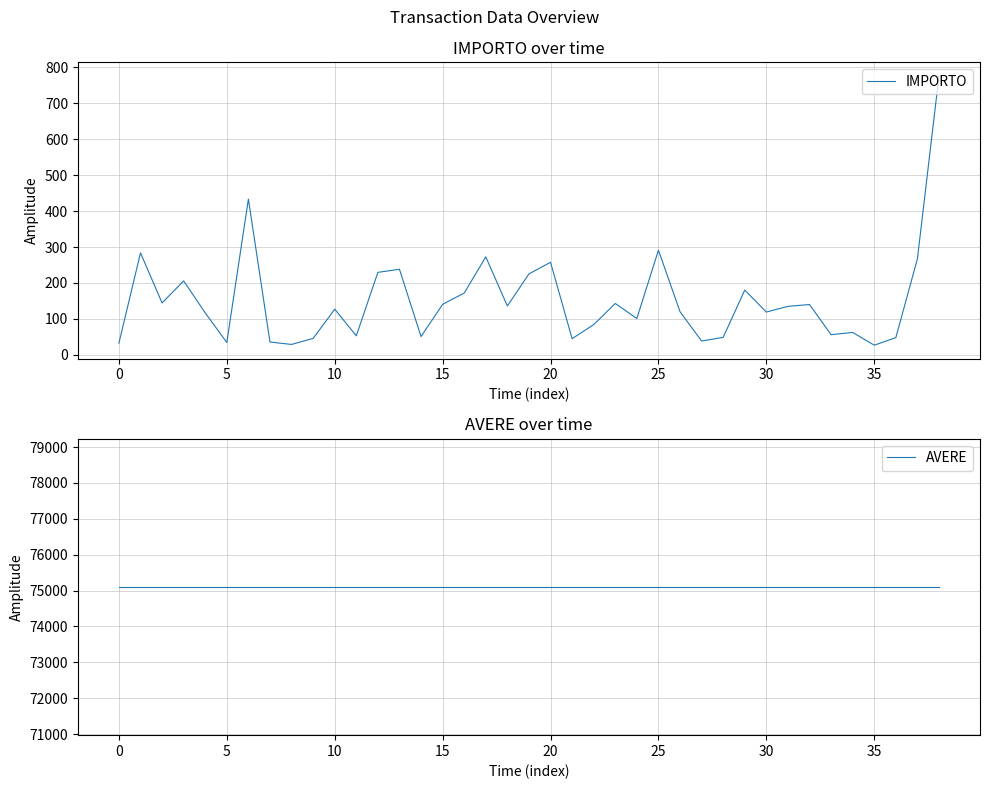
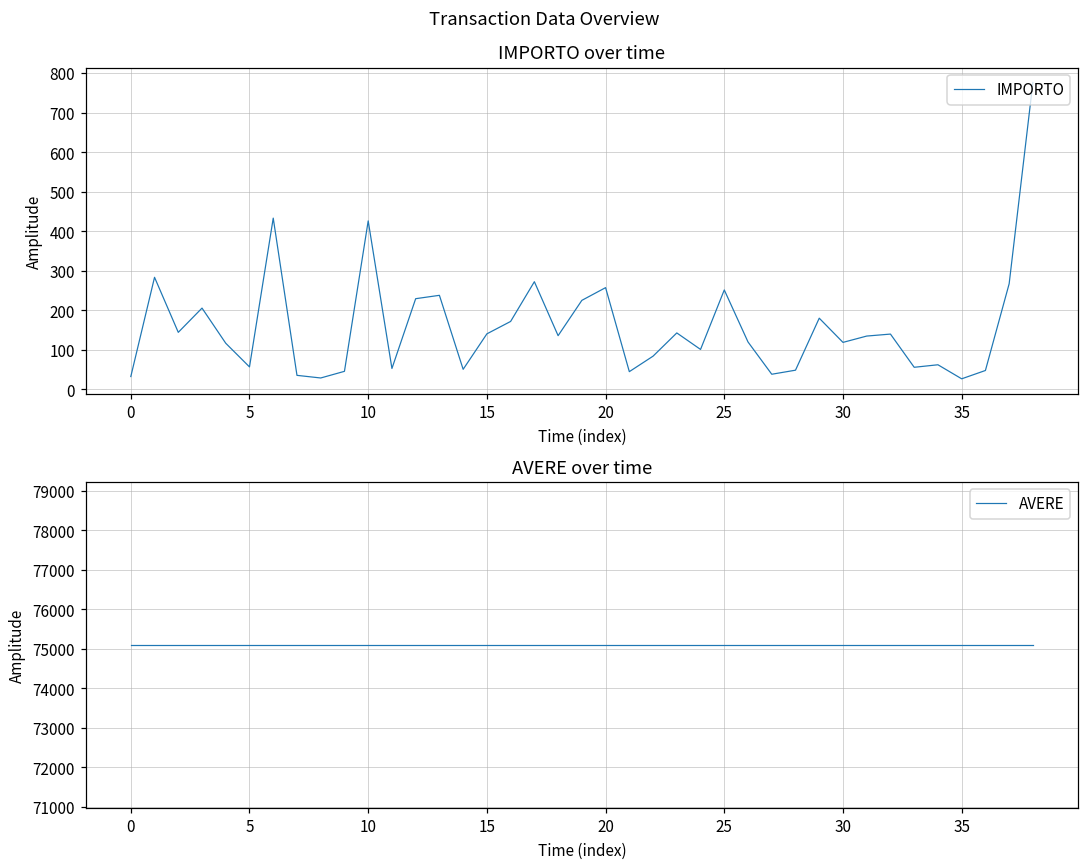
IMPORTO over time, 5: 30 -> 60
IMPORTO over time, 10: 130 -> 430
IMPORTO over time, 25: 290 -> 250
